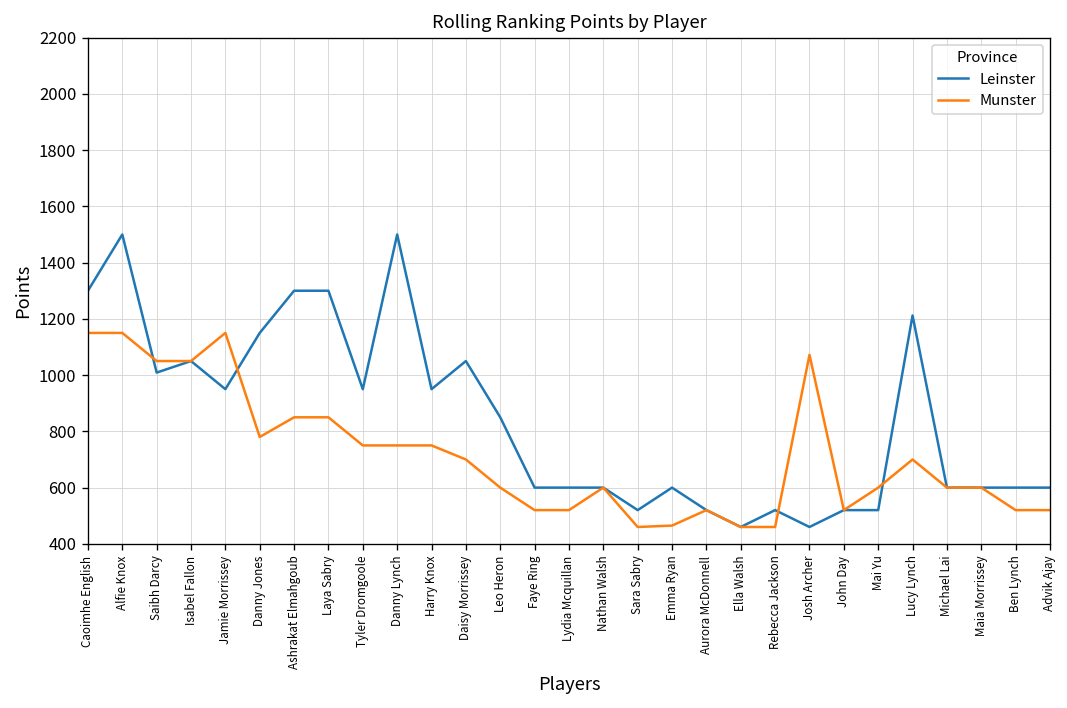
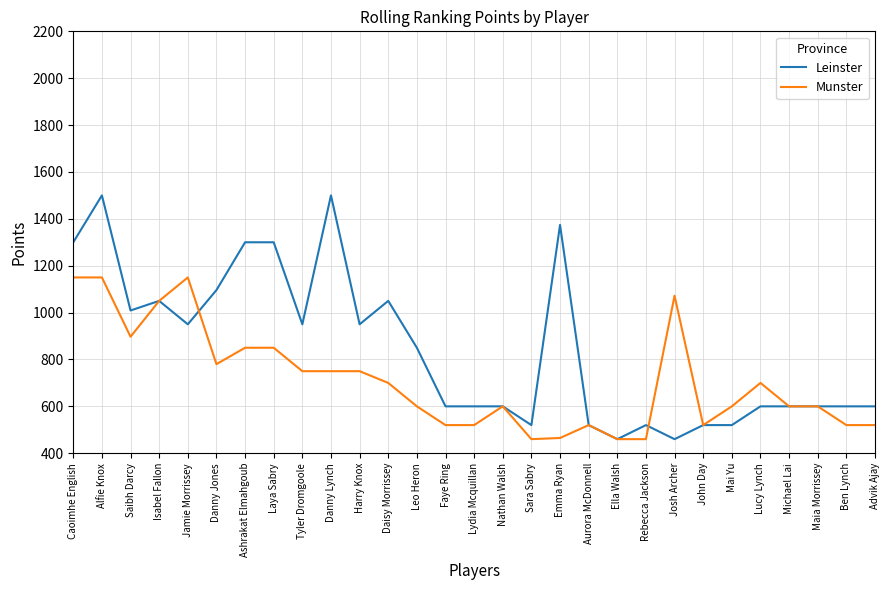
Munster, Saibh Darcy: 1050 -> 900
Leinster, Danny Jones: 1150 -> 1100
Leinster, Emma Ryan: 600 -> 1370
Leinster, Lucy Lynch: 1210 -> 600
